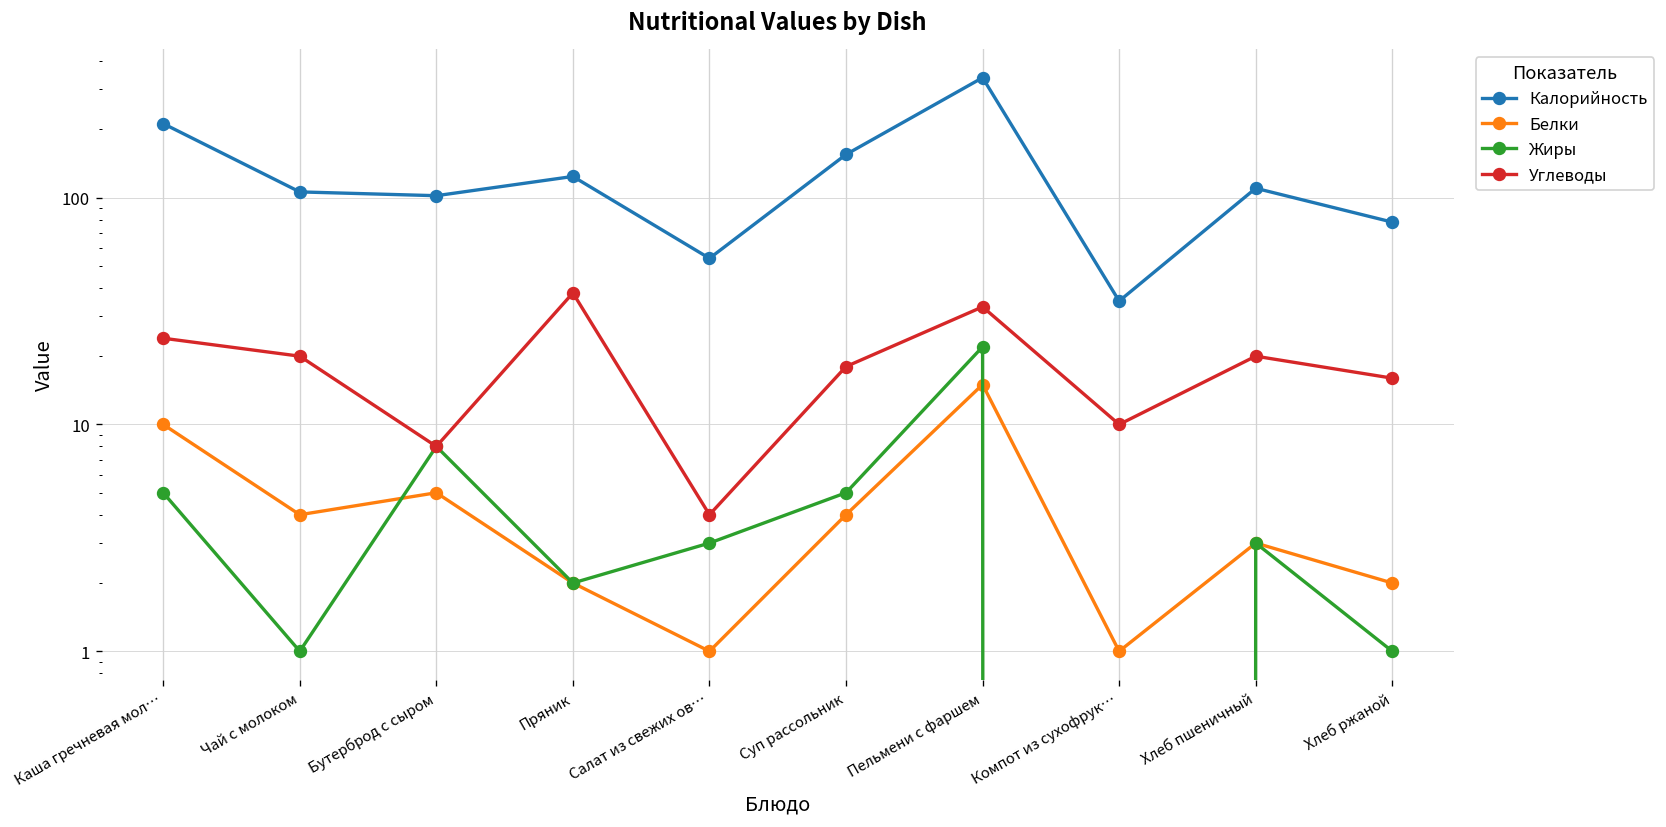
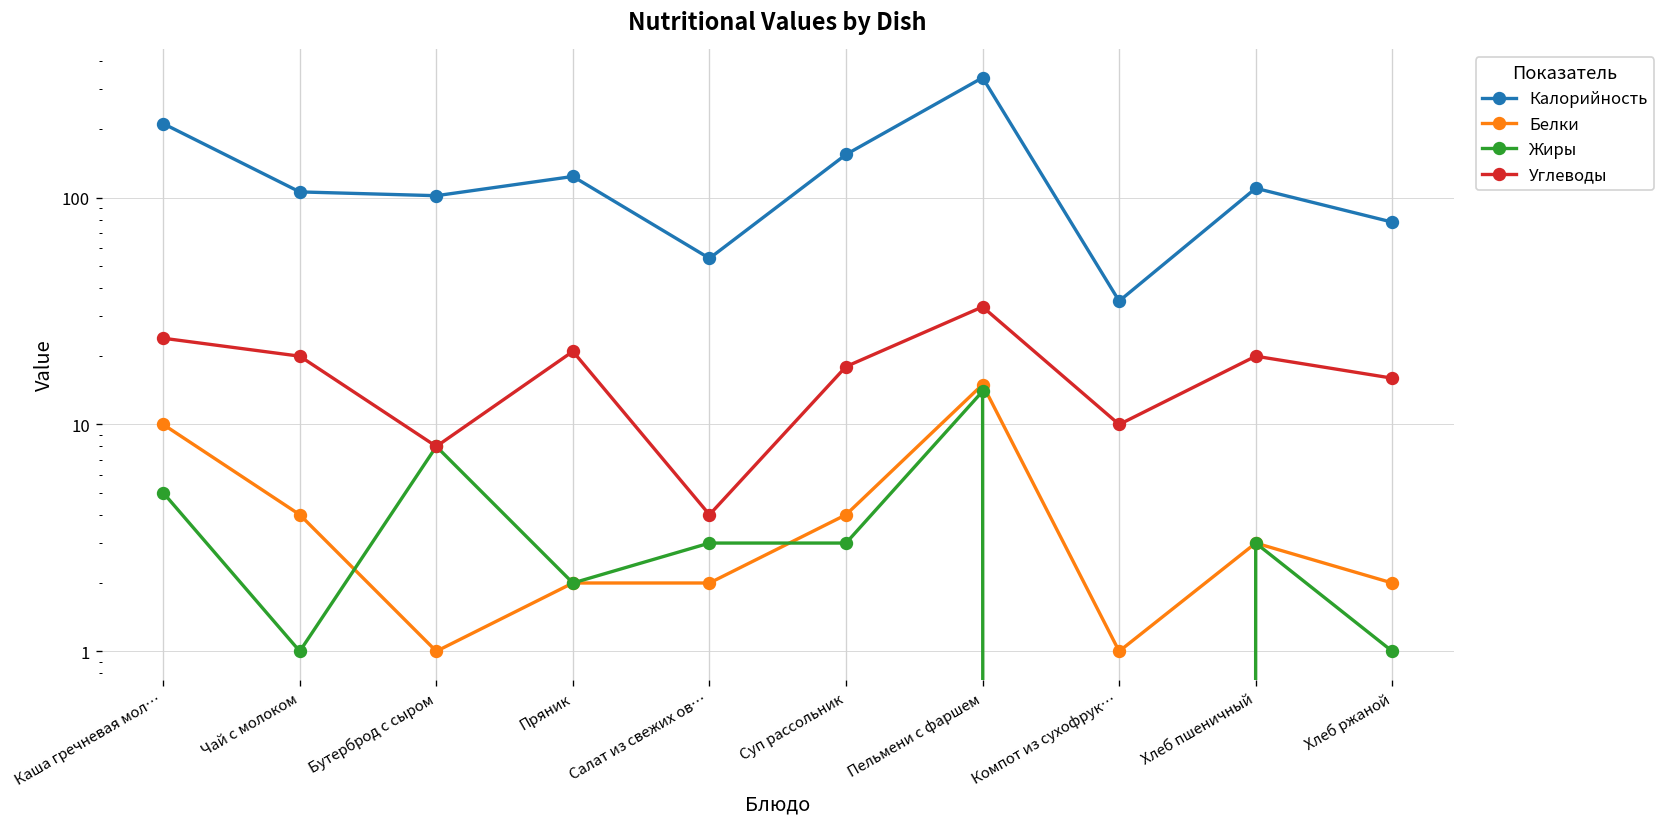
Белки, Бутерброд с сыром: 5 -> 1
Углеводы, Пряник: 38 -> 21
Белки, Салат из свежих ов…: 1 -> 2
Жиры, Суп рассольник: 5 -> 3
Жиры, Пельмени с фаршем: 22 -> 14
